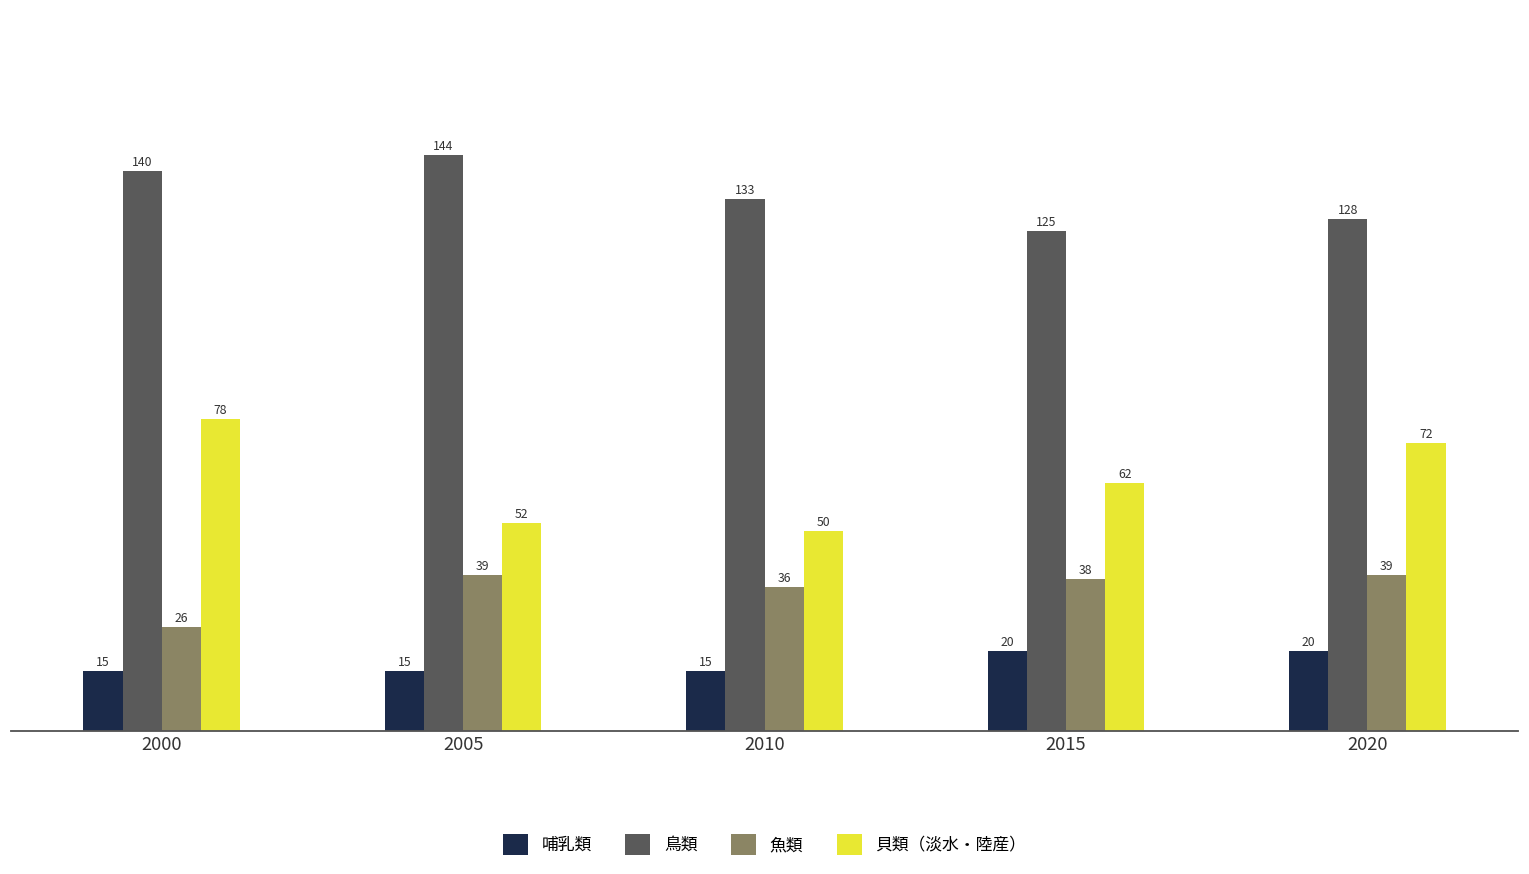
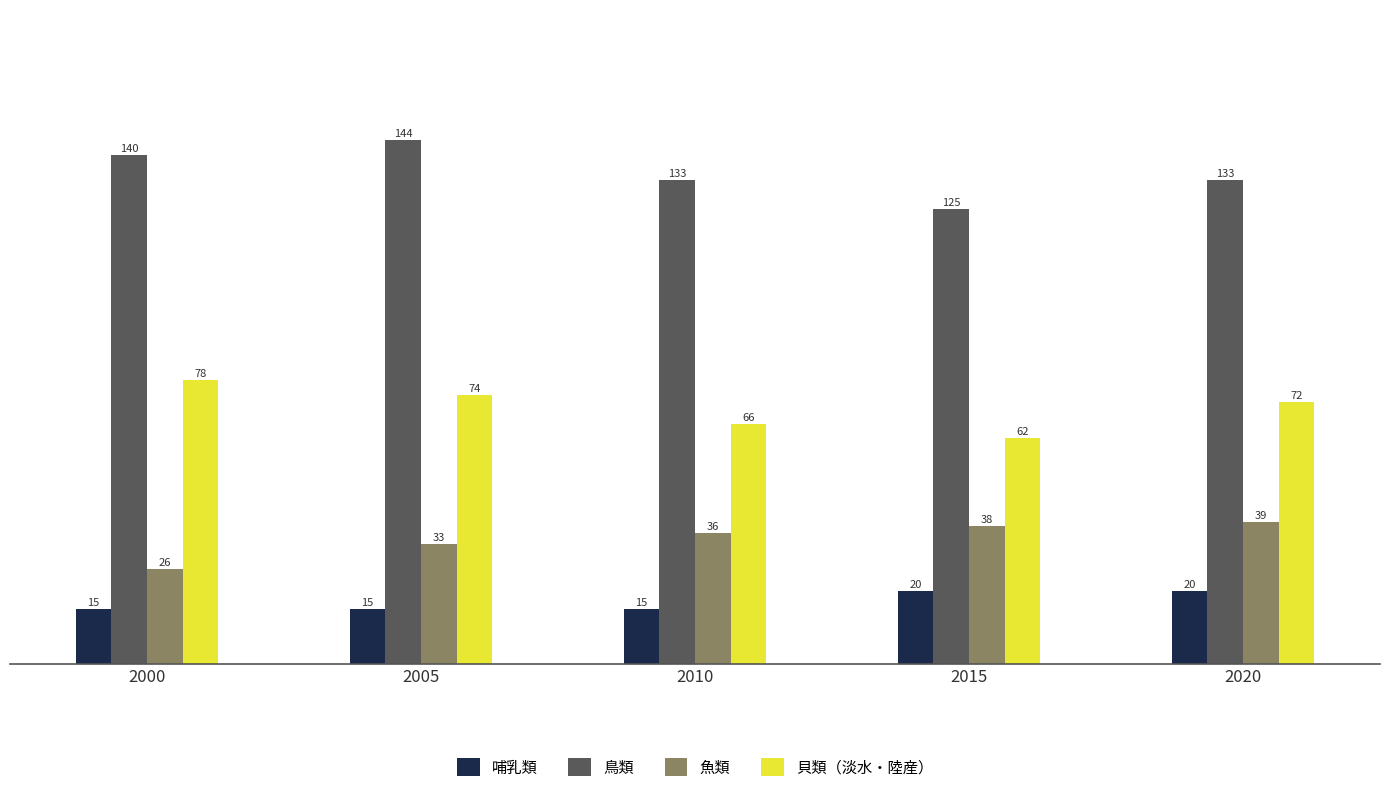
魚類, 2005: 39 -> 33
貝類（淡水・陸産）, 2005: 52 -> 74
貝類（淡水・陸産）, 2010: 50 -> 66
鳥類, 2020: 128 -> 133
